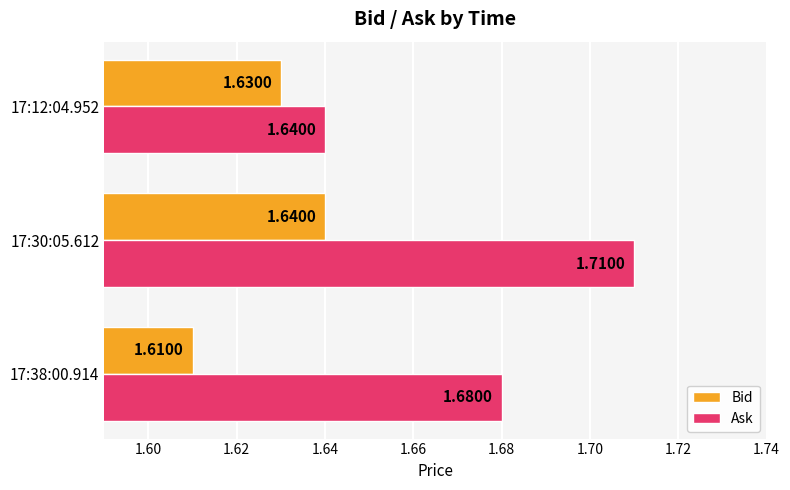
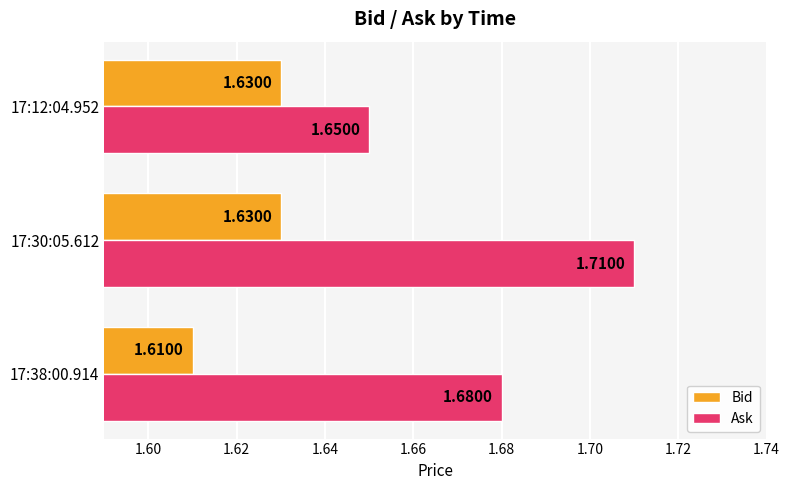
Ask, 17:12:04.952: 1.6400 -> 1.6500
Bid, 17:30:05.612: 1.6400 -> 1.6300
